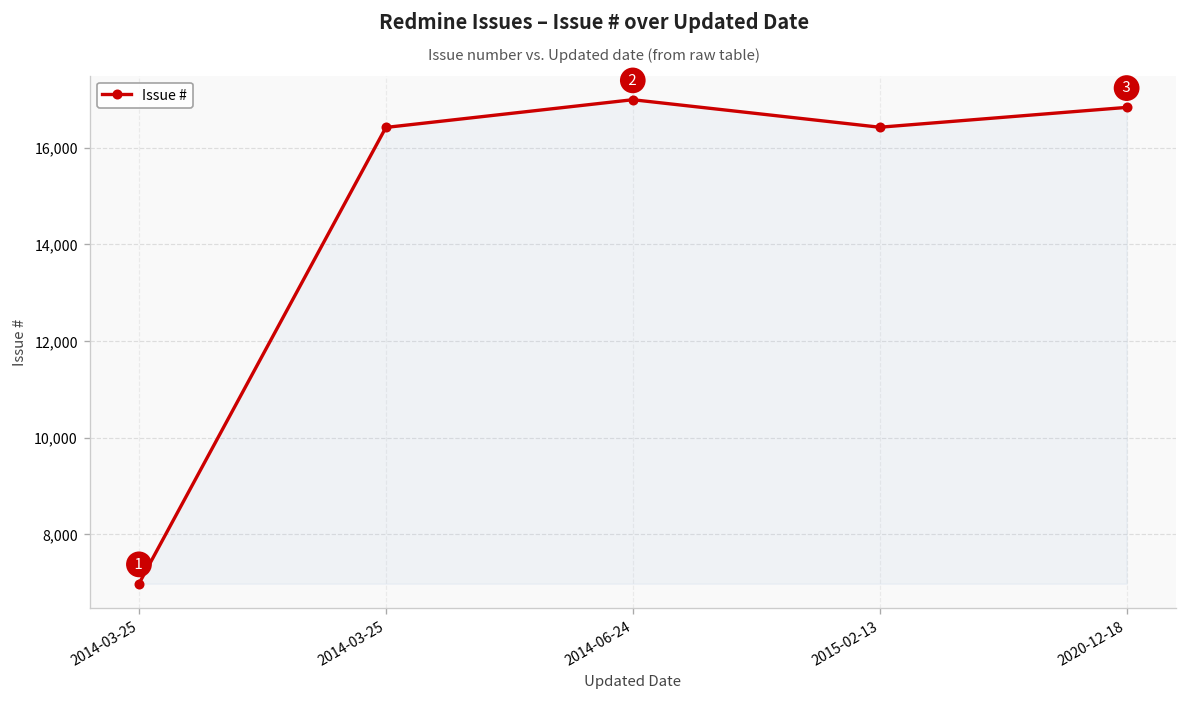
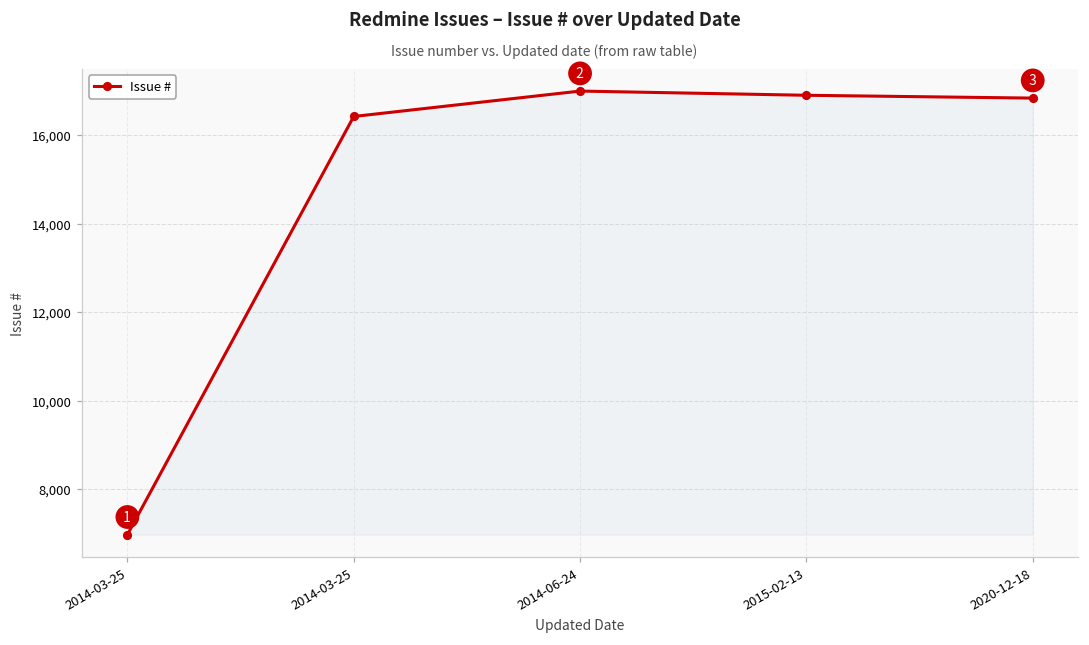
2015-02-13: 16,400 -> 16,900
